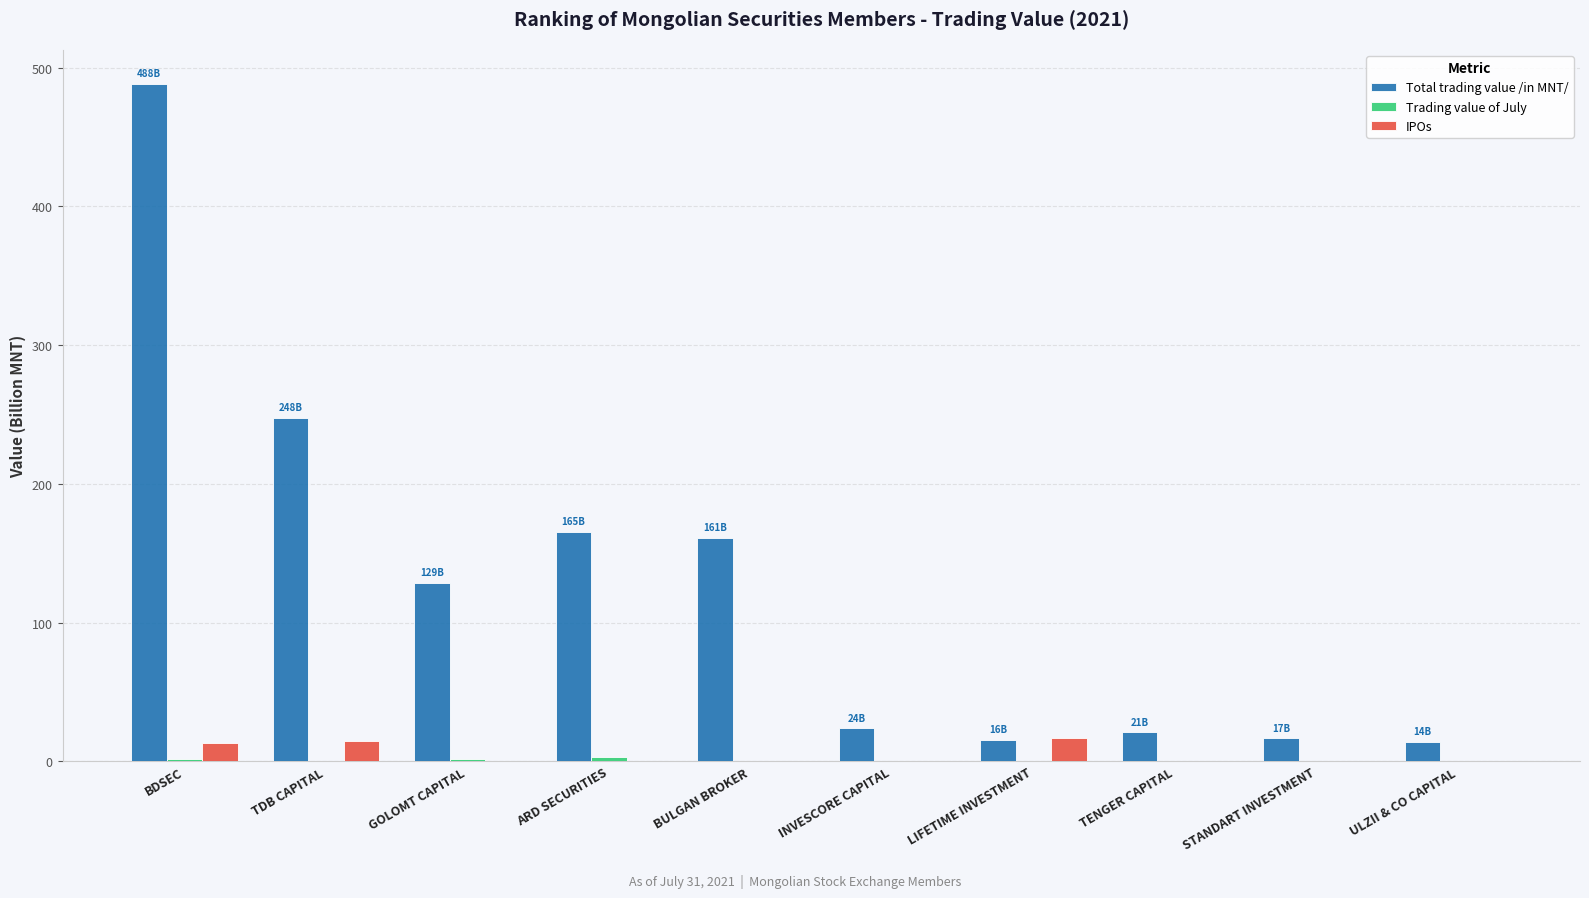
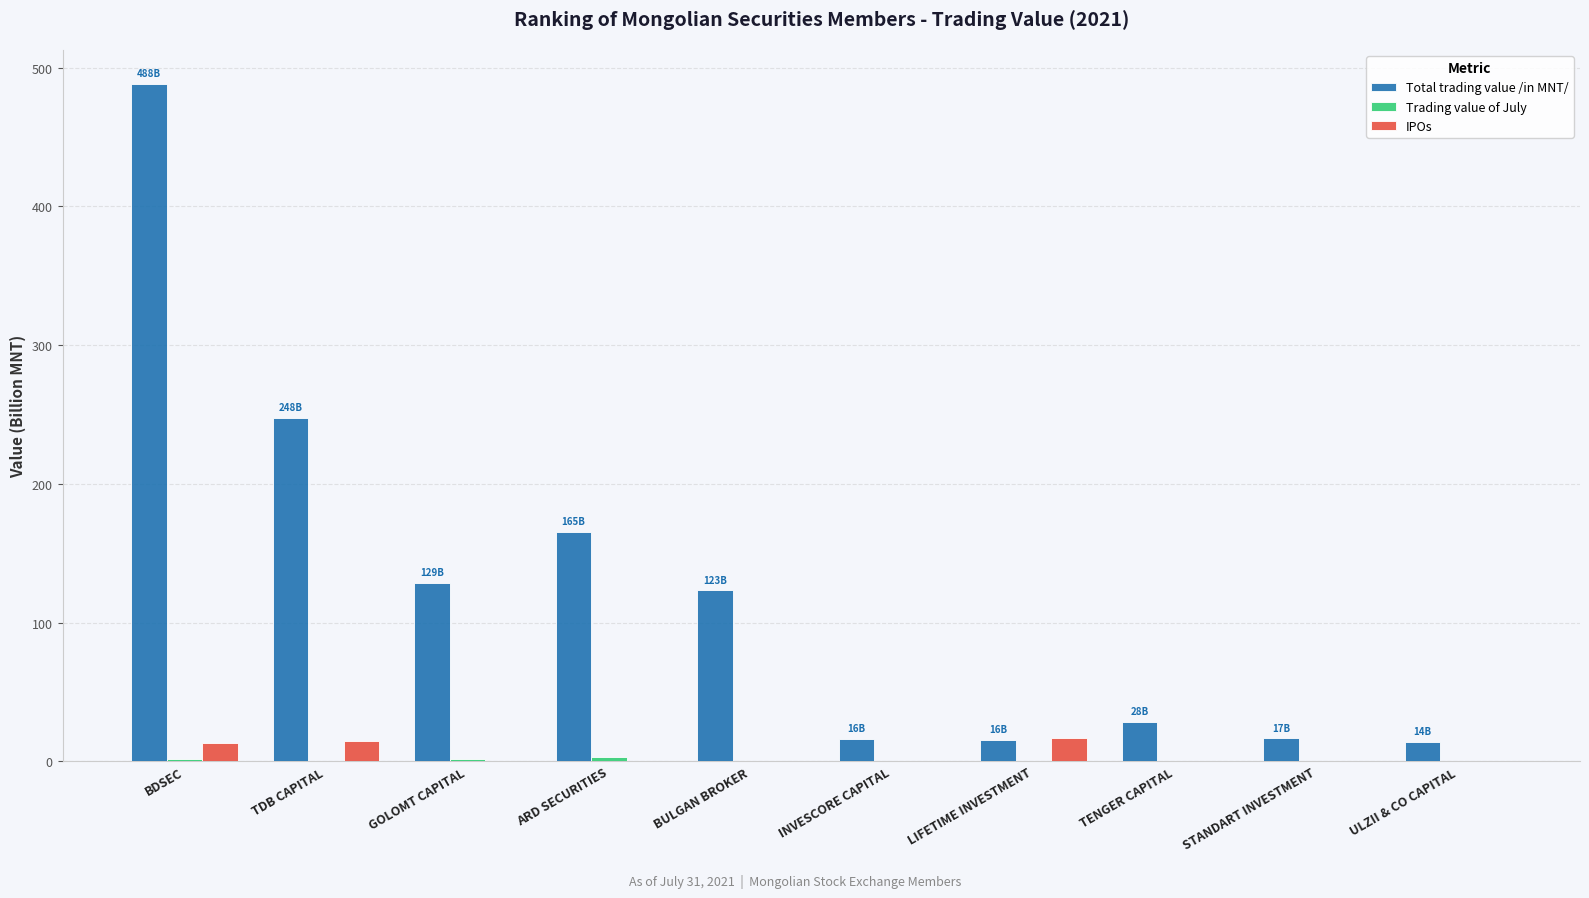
Total trading value /in MNT/, BULGAN BROKER: 161B -> 123B
Total trading value /in MNT/, INVESCORE CAPITAL: 24B -> 16B
Total trading value /in MNT/, TENGER CAPITAL: 21B -> 28B
